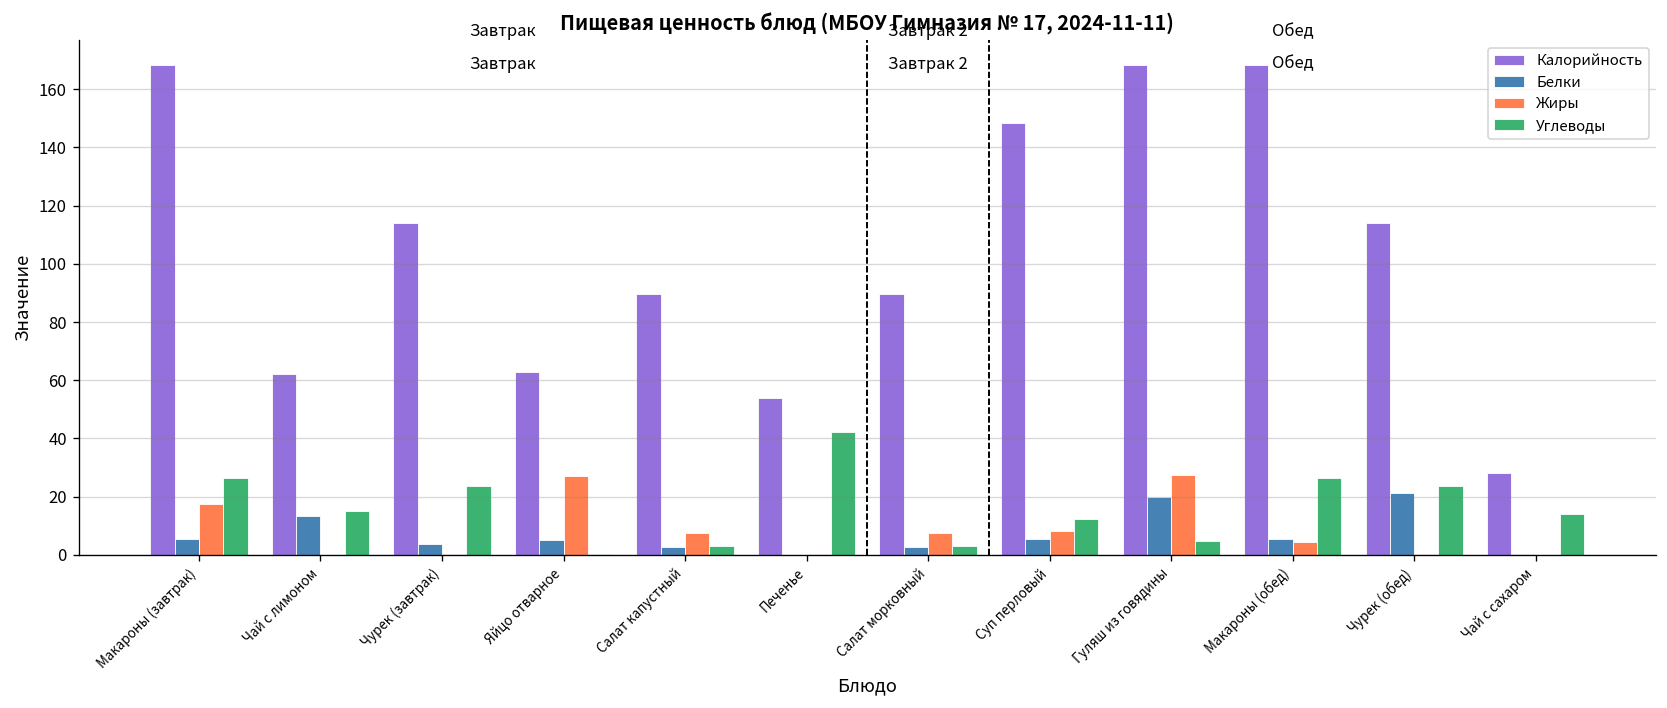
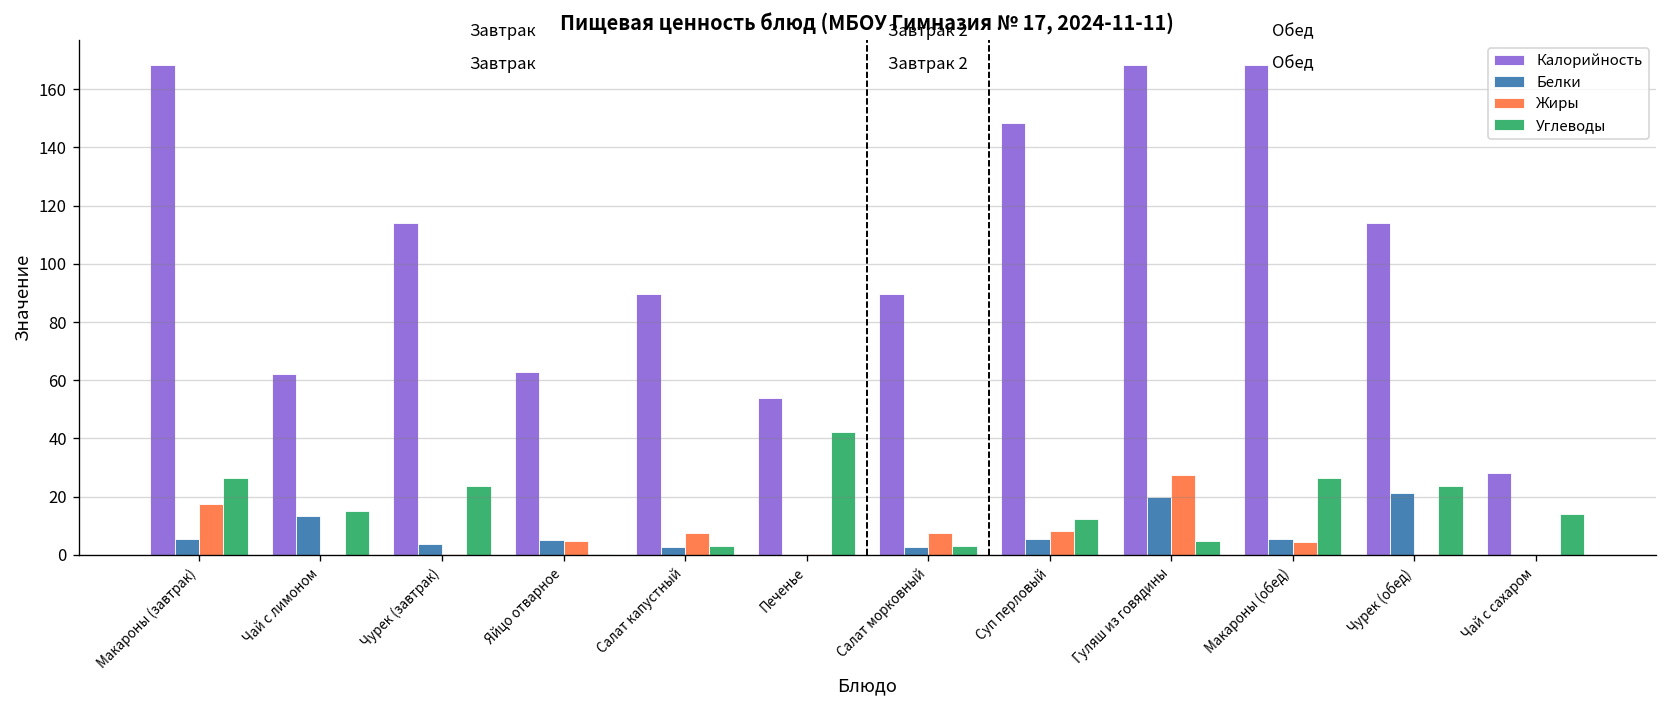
Жиры, Яйцо отварное: 27 -> 5
